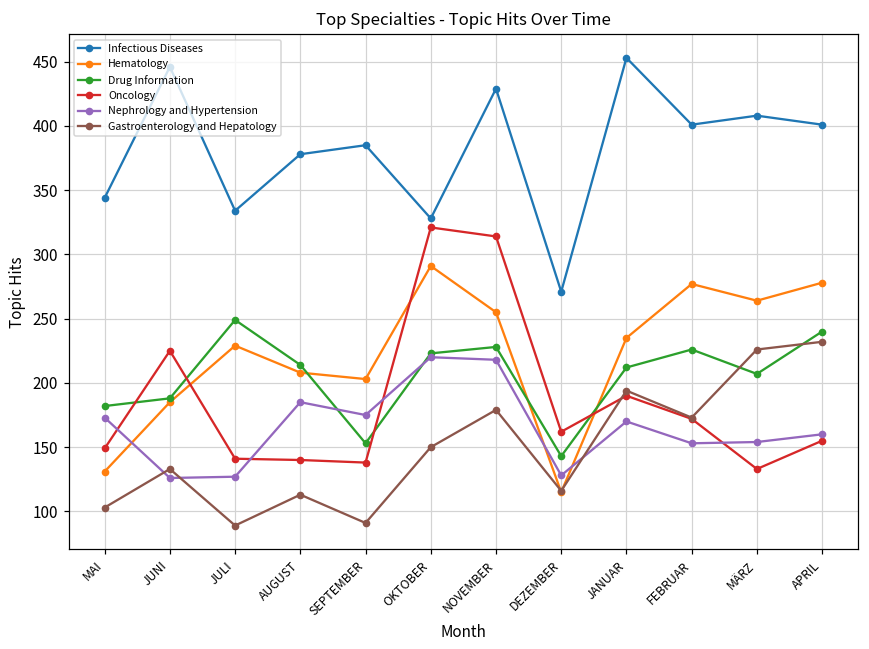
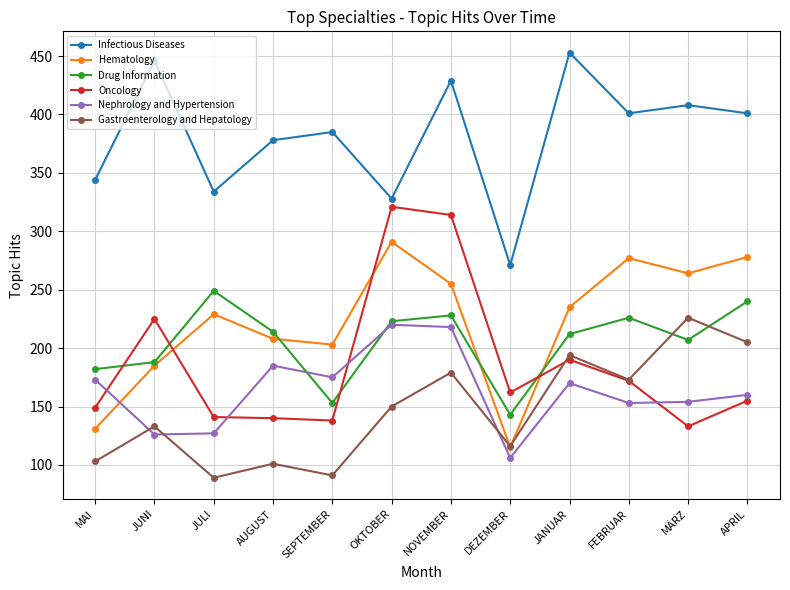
Gastroenterology and Hepatology, AUGUST: 113 -> 101
Nephrology and Hypertension, DEZEMBER: 128 -> 106
Gastroenterology and Hepatology, APRIL: 232 -> 205
